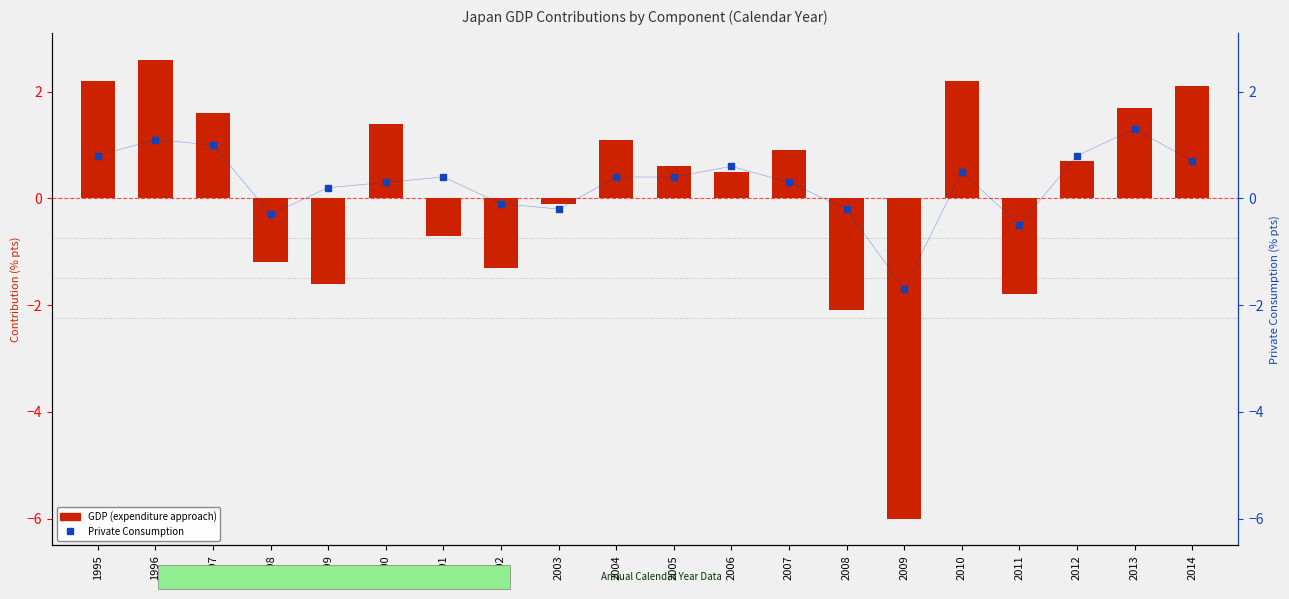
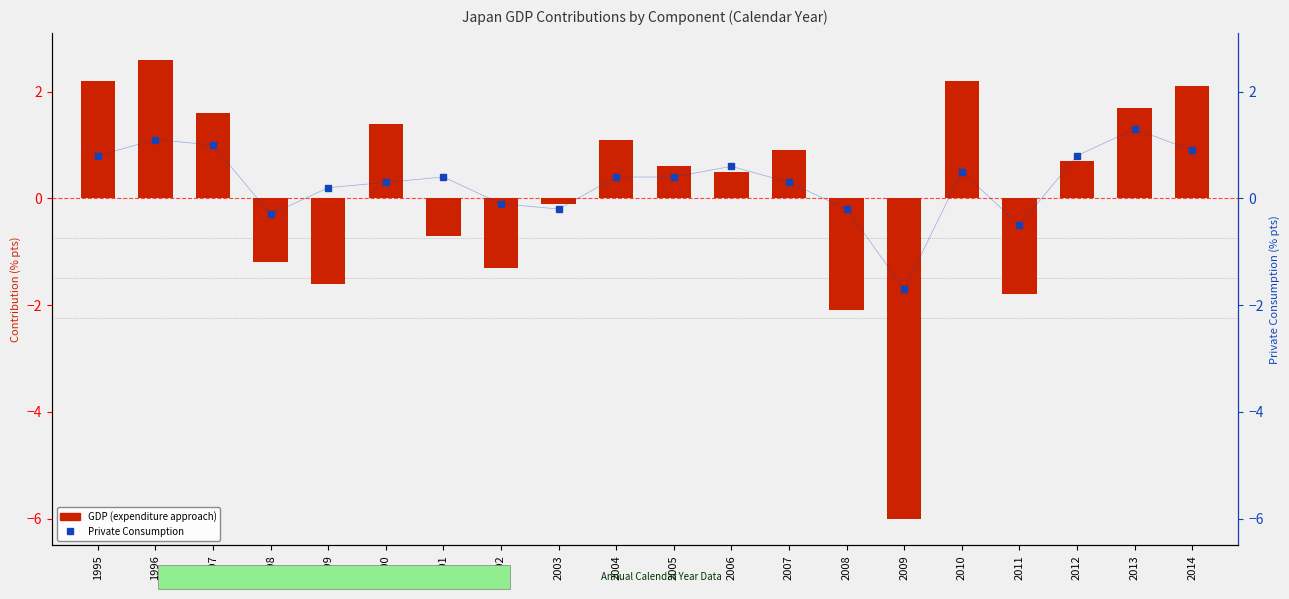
Private Consumption, 2014: 0.7 -> 0.9
